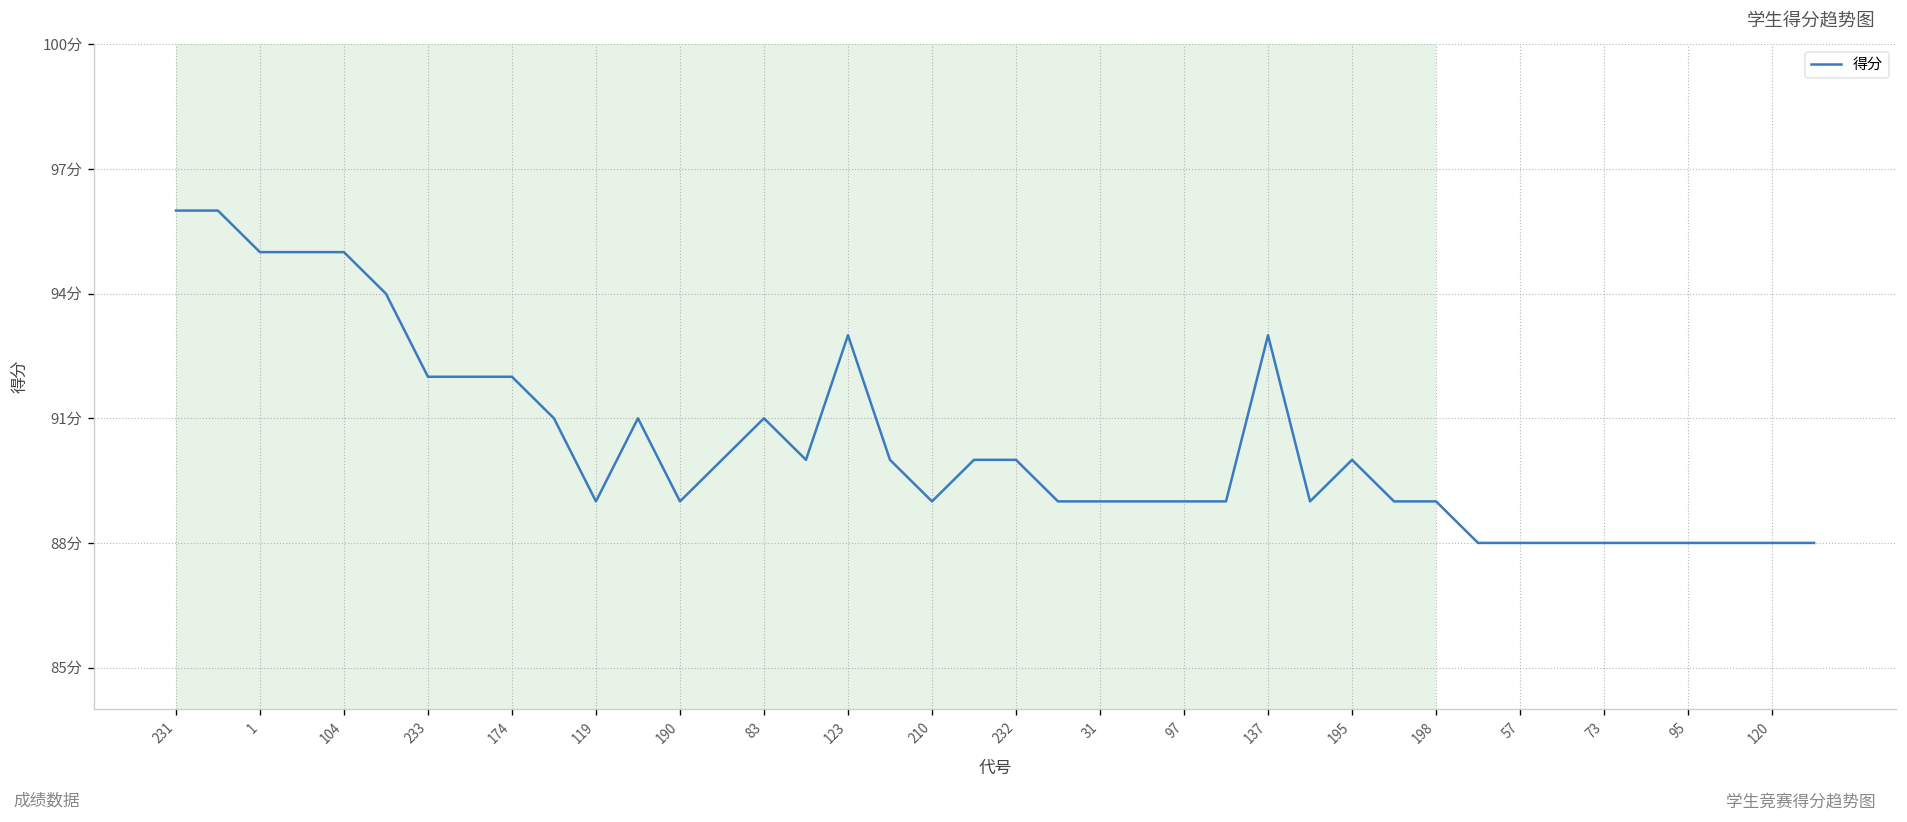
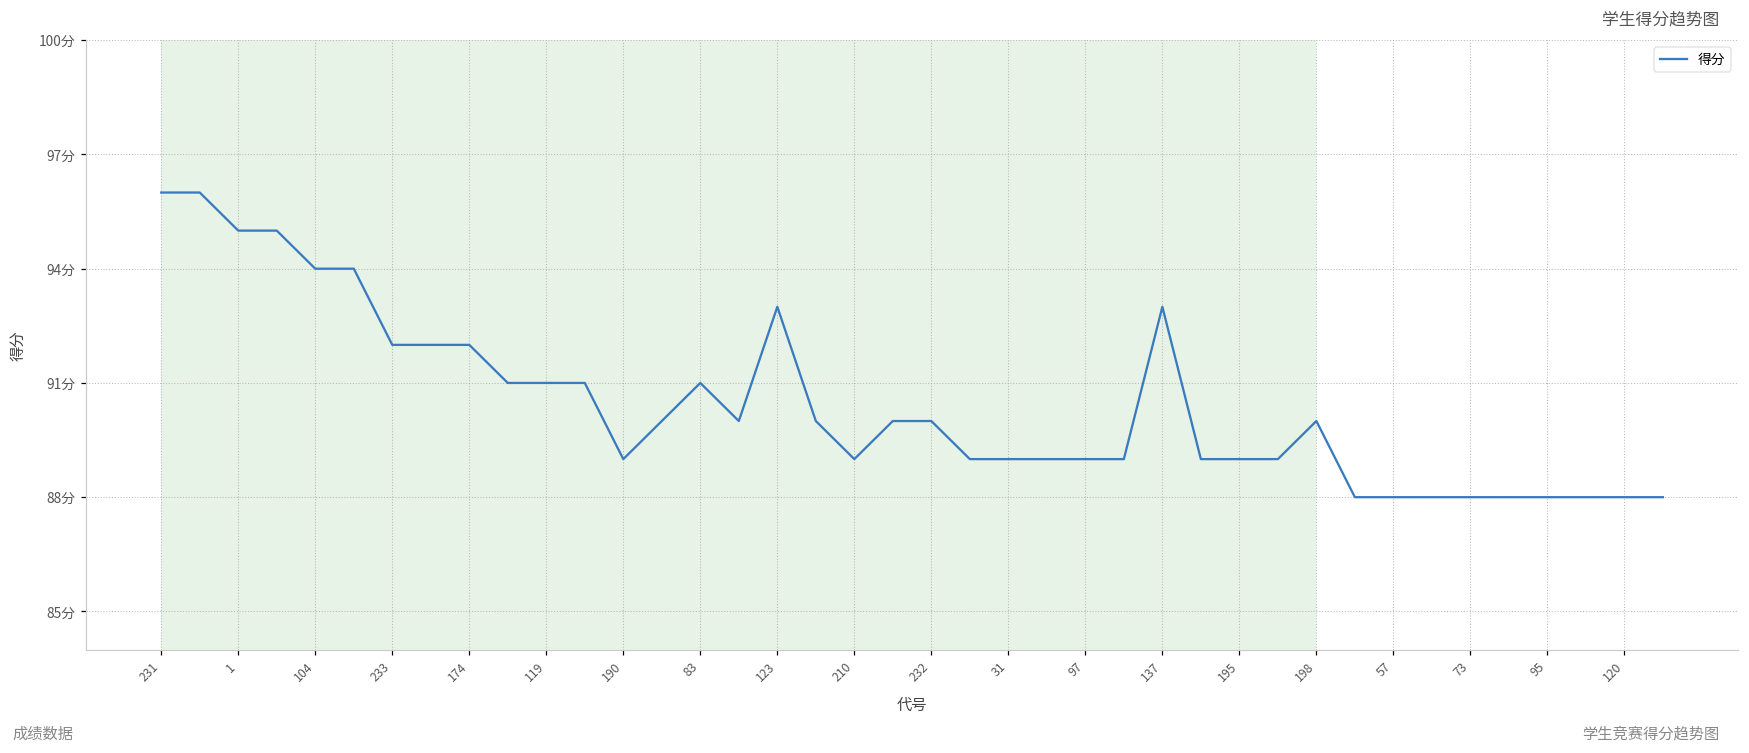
104: 95分 -> 94分
119: 89分 -> 91分
195: 90分 -> 89分
198: 89分 -> 90分
